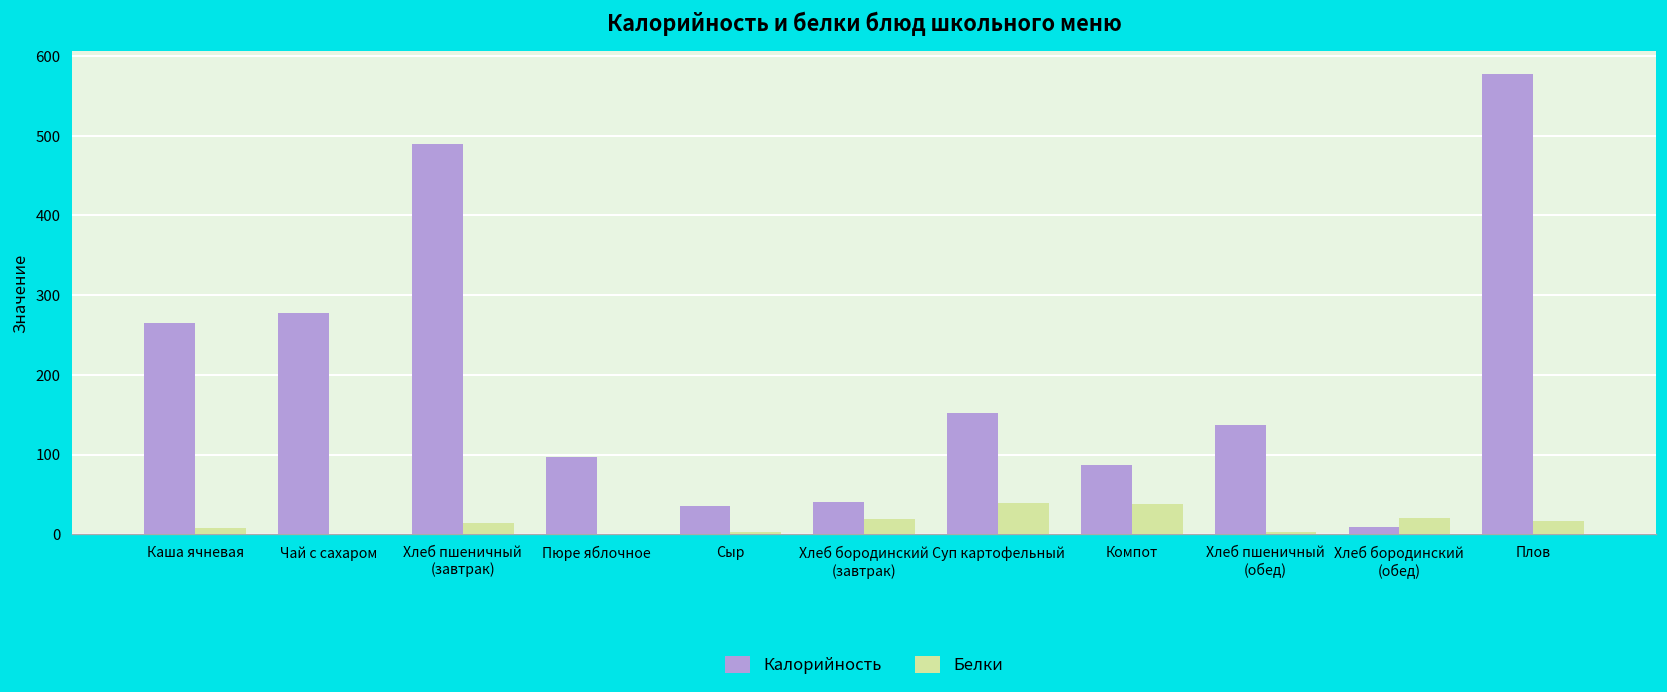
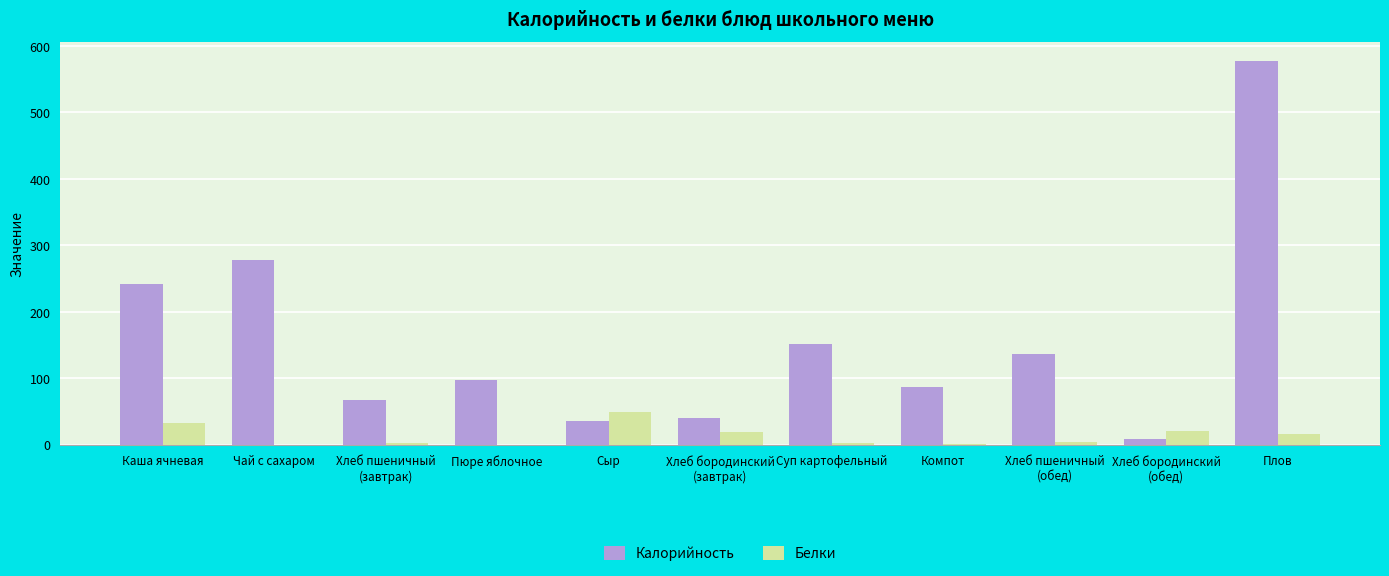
Калорийность, Каша ячневая: 270 -> 240
Белки, Каша ячневая: 10 -> 30
Калорийность, Хлеб пшеничный (завтрак): 490 -> 70
Белки, Хлеб пшеничный (завтрак): 10 -> 0
Белки, Сыр: 0 -> 50
Белки, Суп картофельный: 40 -> 0
Белки, Компот: 40 -> 0
